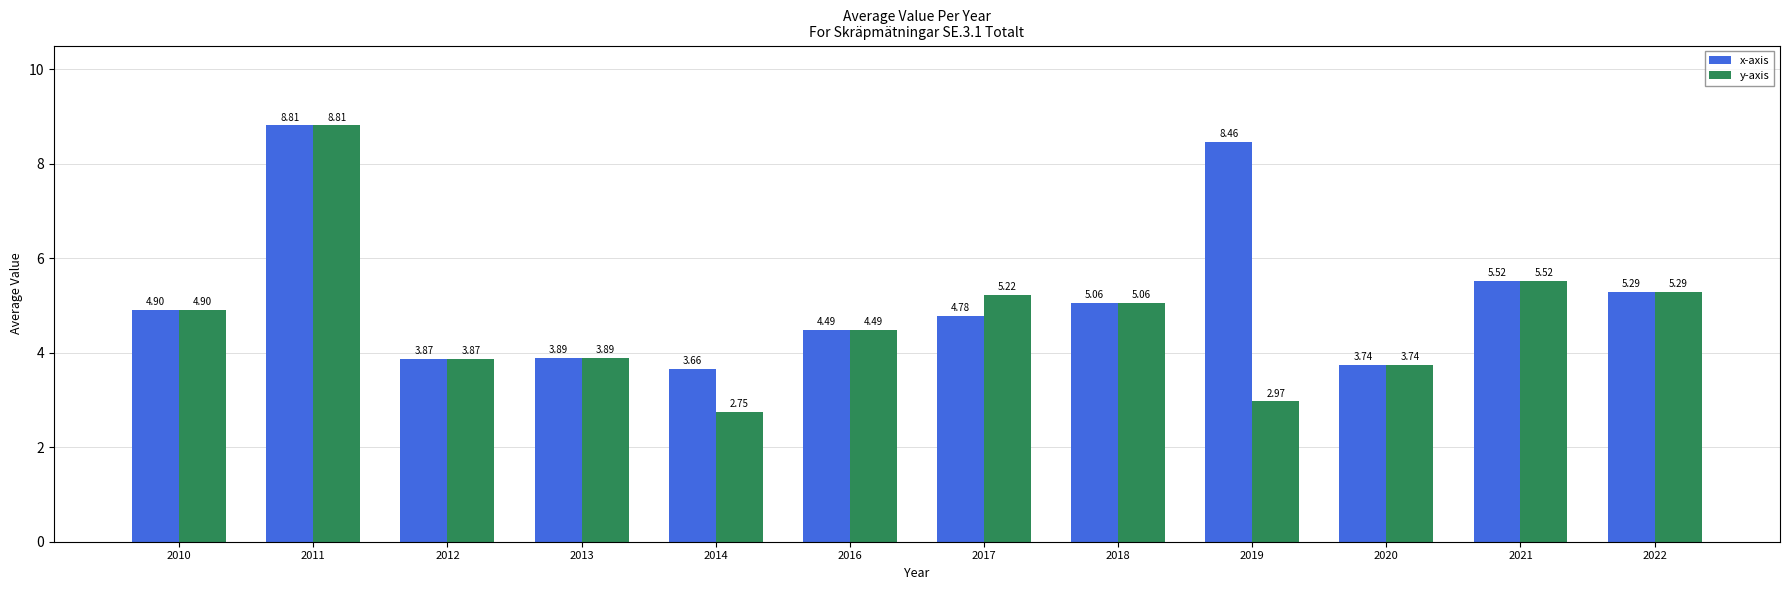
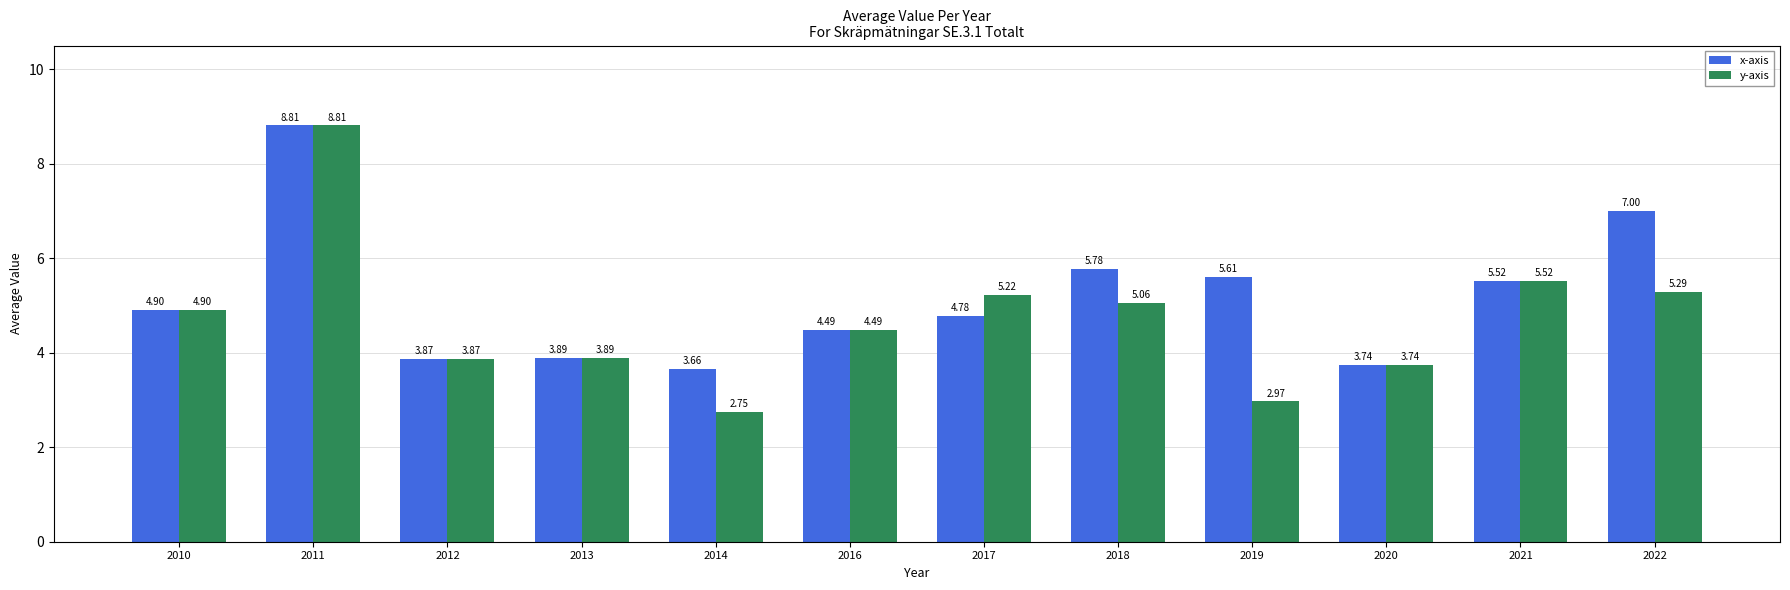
x-axis, 2018: 5.06 -> 5.78
x-axis, 2019: 8.46 -> 5.61
x-axis, 2022: 5.29 -> 7.00
